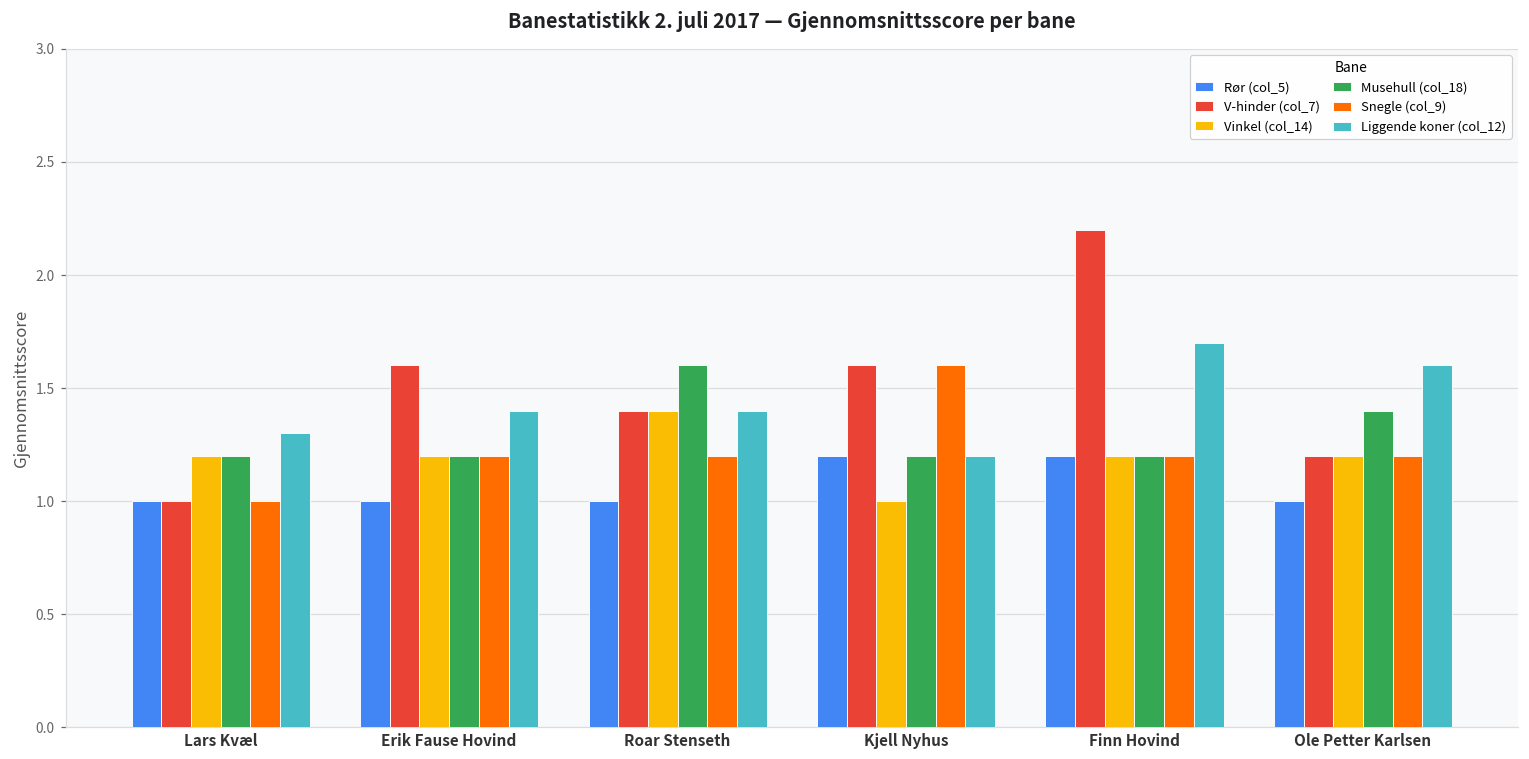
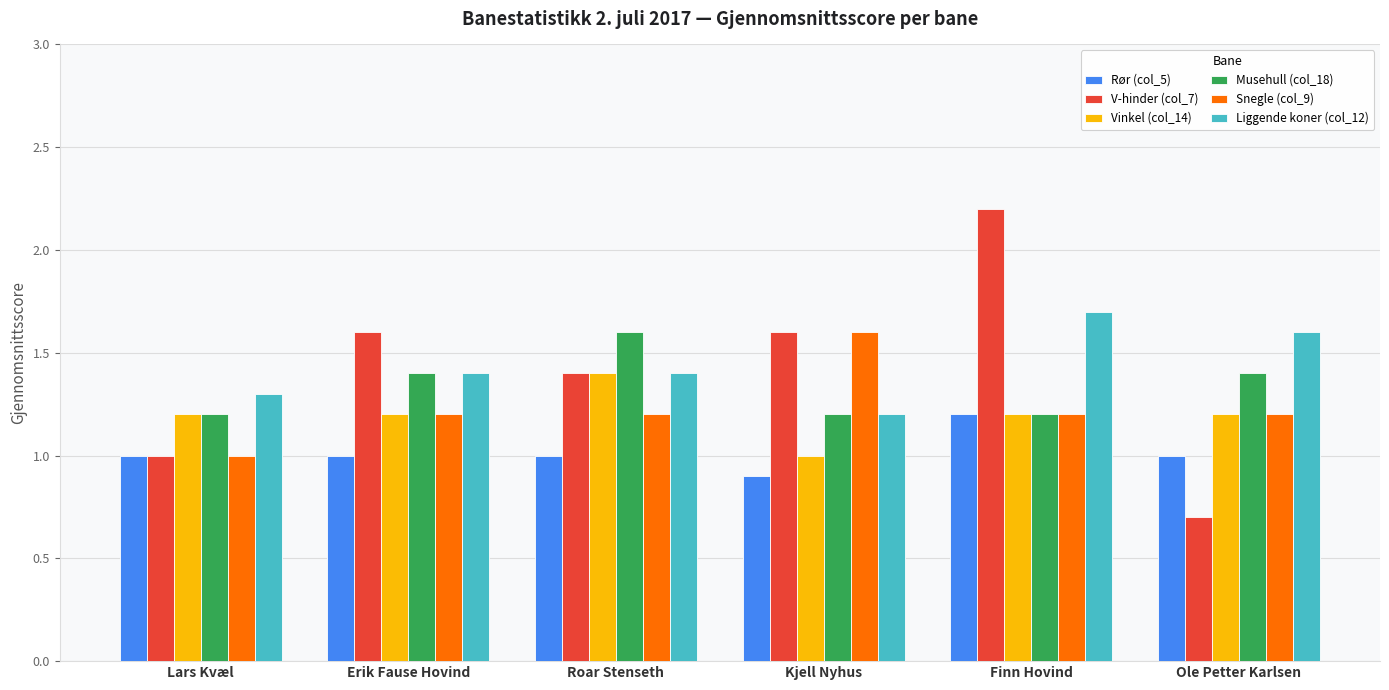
Musehull (col_18), Erik Fause Hovind: 1.2 -> 1.4
Rør (col_5), Kjell Nyhus: 1.2 -> 0.9
V-hinder (col_7), Ole Petter Karlsen: 1.2 -> 0.7
